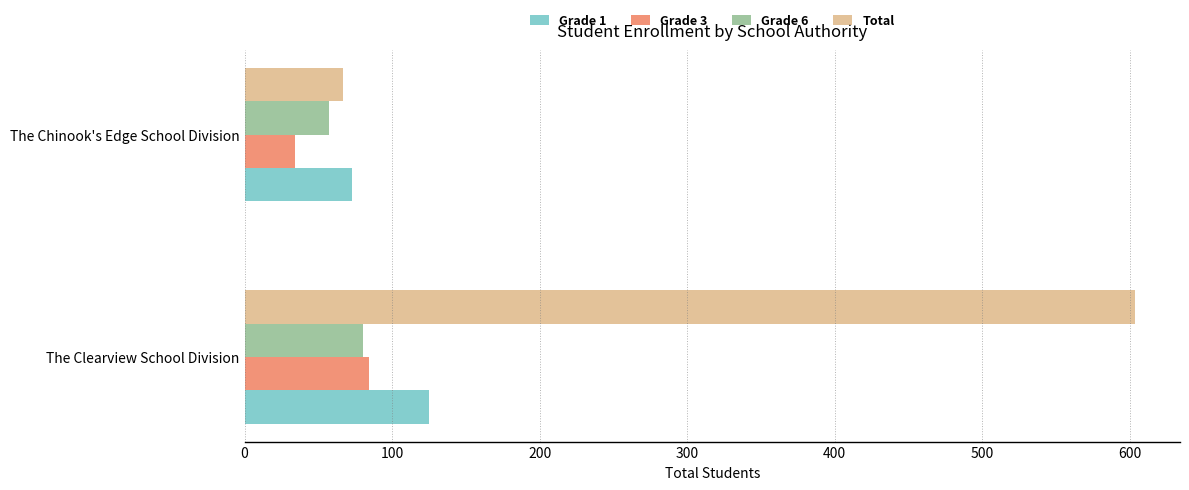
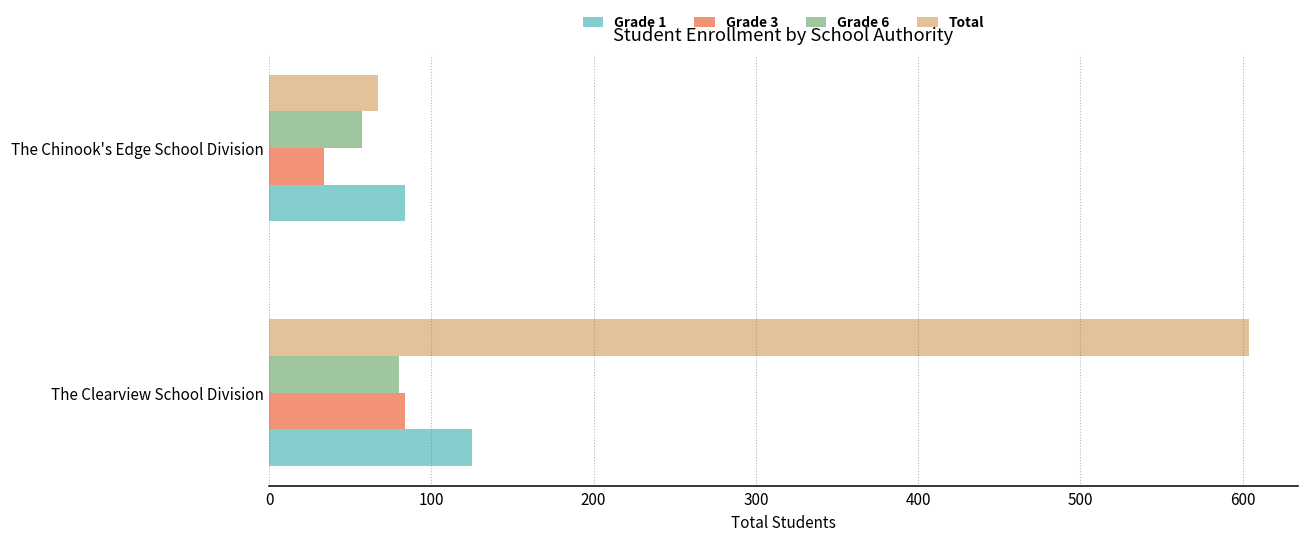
Grade 1, The Chinook's Edge School Division: 73 -> 84
